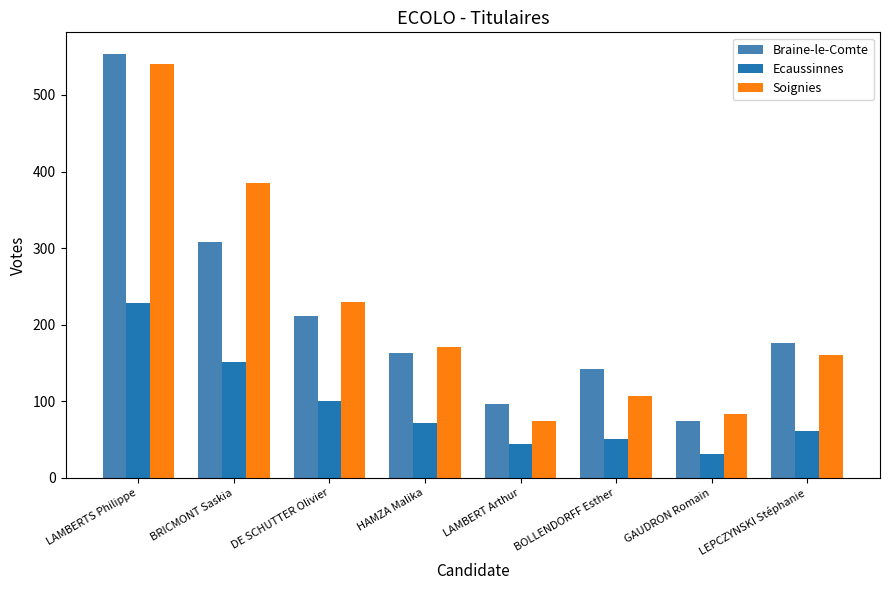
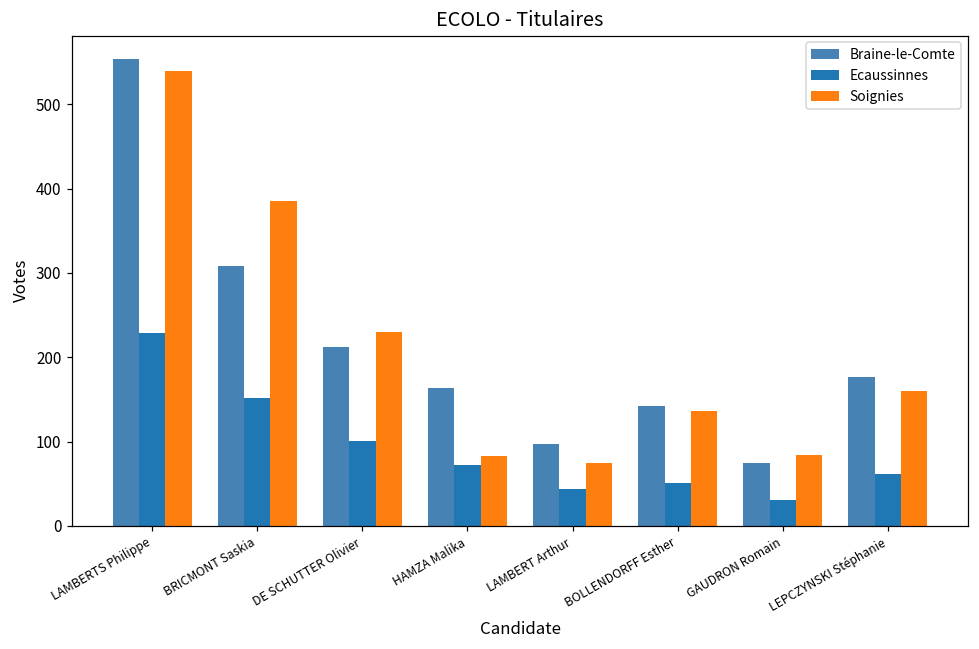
Soignies, HAMZA Malika: 170 -> 80
Soignies, BOLLENDORFF Esther: 110 -> 140
